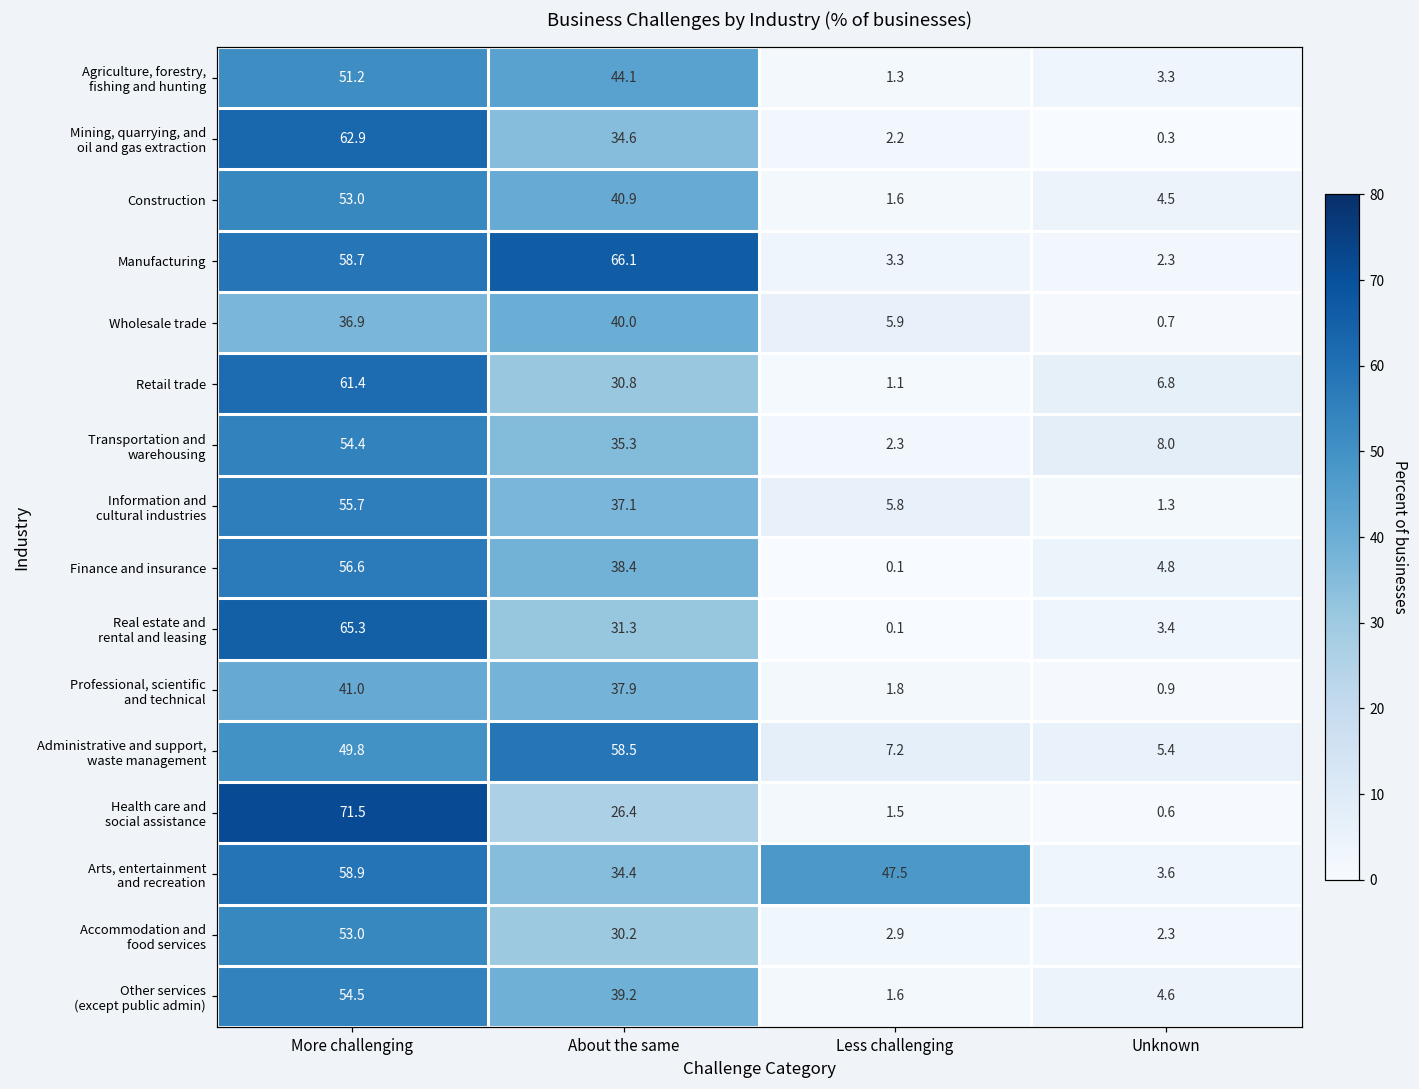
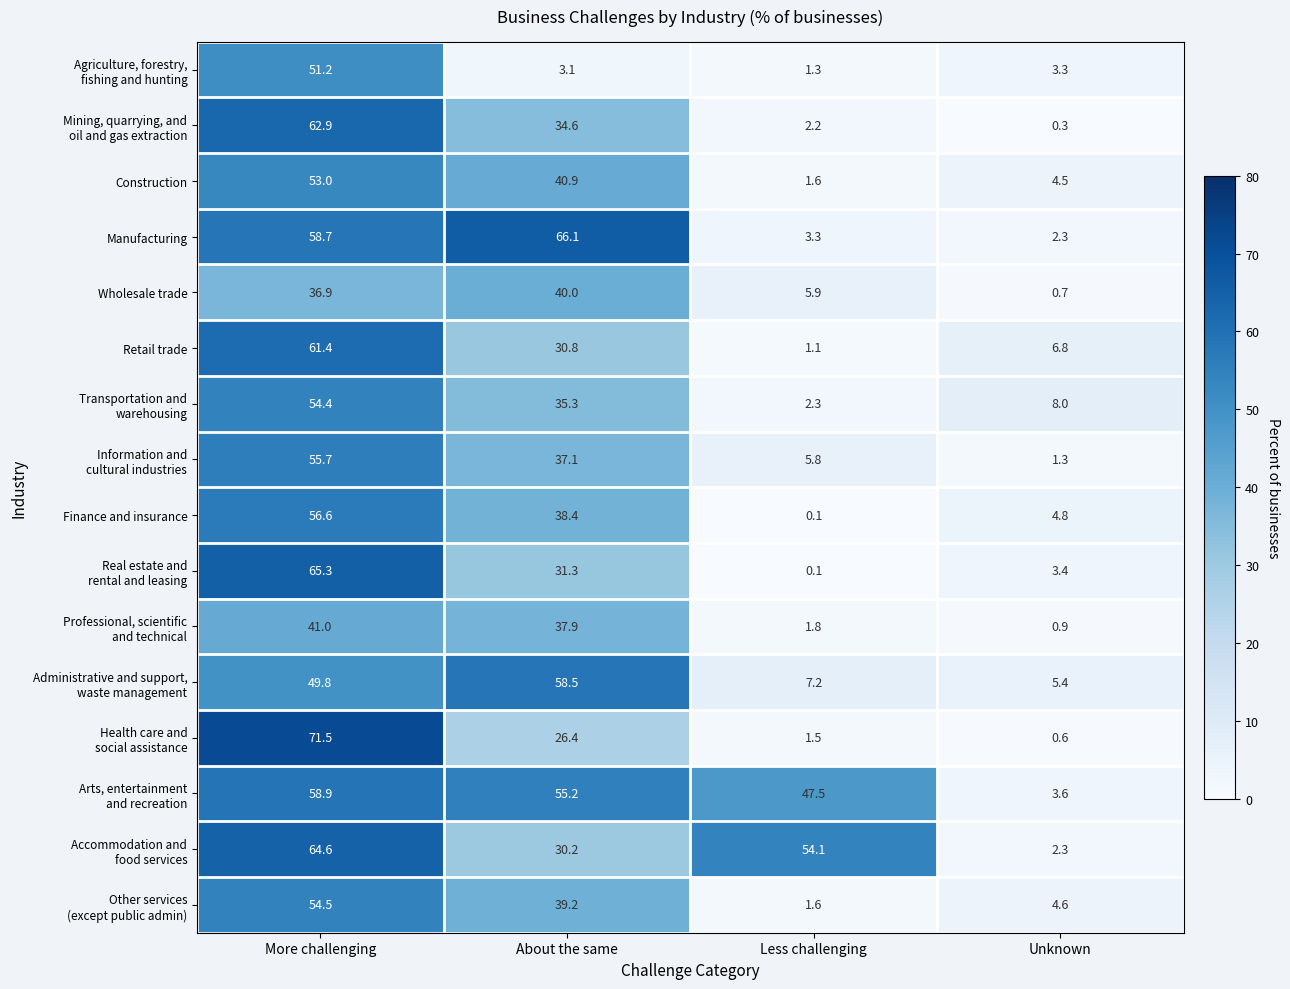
Agriculture, forestry, fishing and hunting, About the same: 44.1 -> 3.1
Arts, entertainment and recreation, About the same: 34.4 -> 55.2
Accommodation and food services, More challenging: 53.0 -> 64.6
Accommodation and food services, Less challenging: 2.9 -> 54.1
